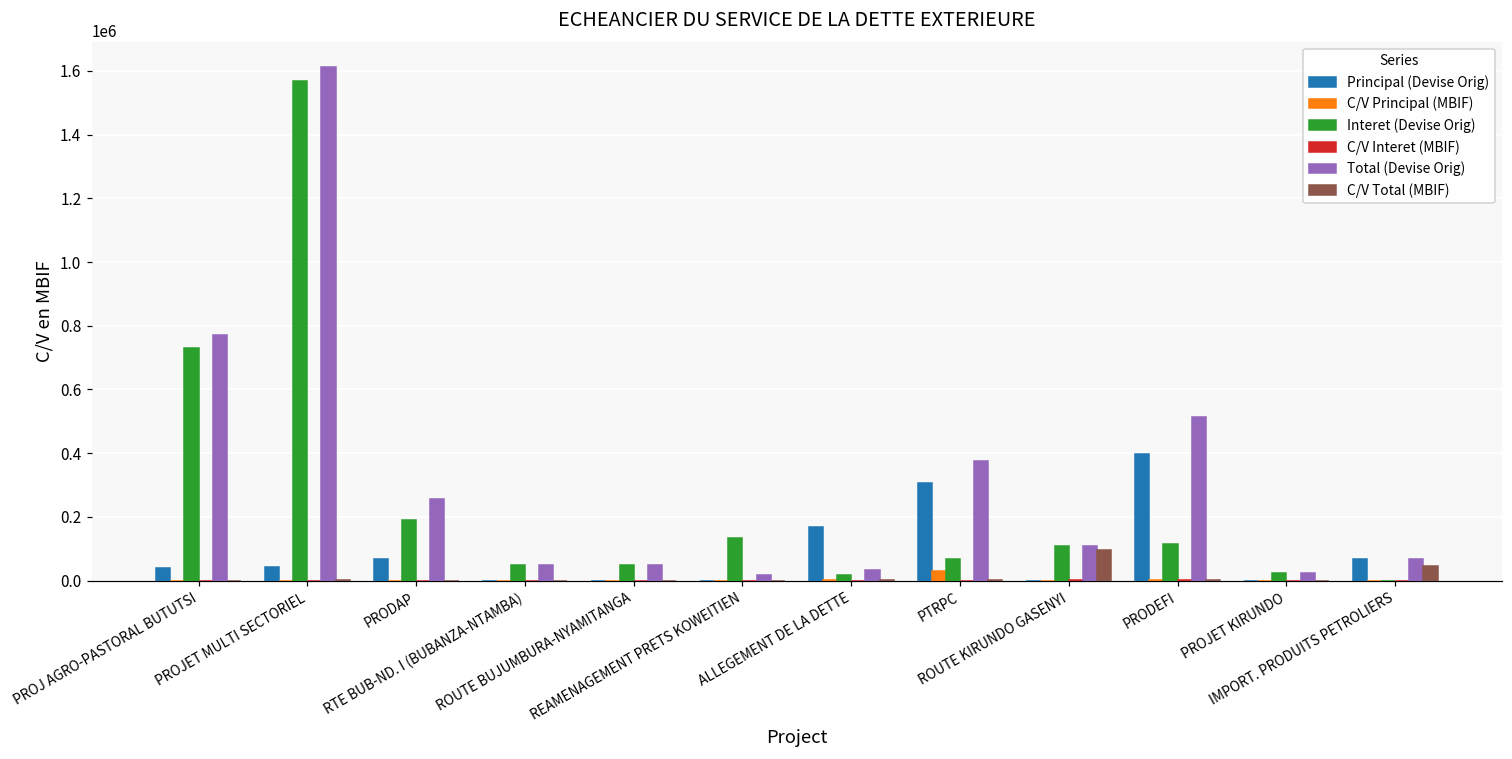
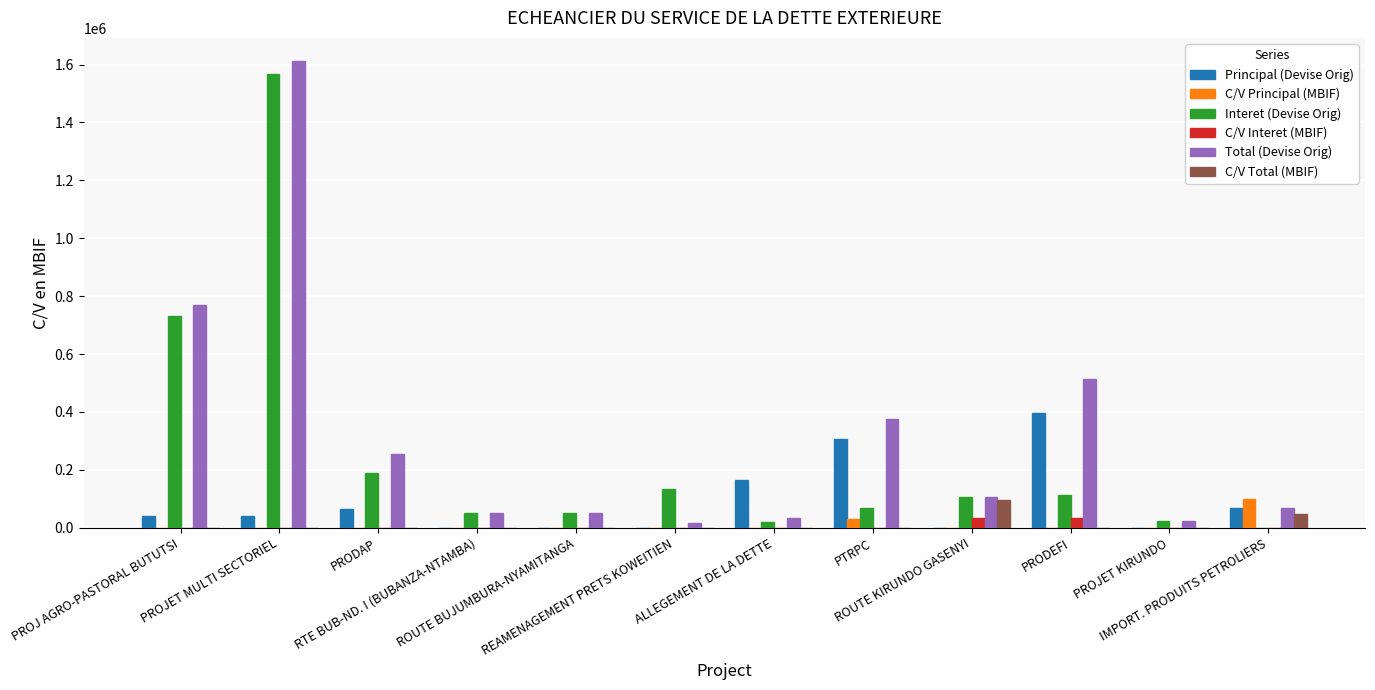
C/V Interet (MBIF), ROUTE KIRUNDO GASENYI: 0 -> 30000
C/V Interet (MBIF), PRODEFI: 0 -> 30000
C/V Principal (MBIF), IMPORT. PRODUITS PETROLIERS: 0 -> 100000
